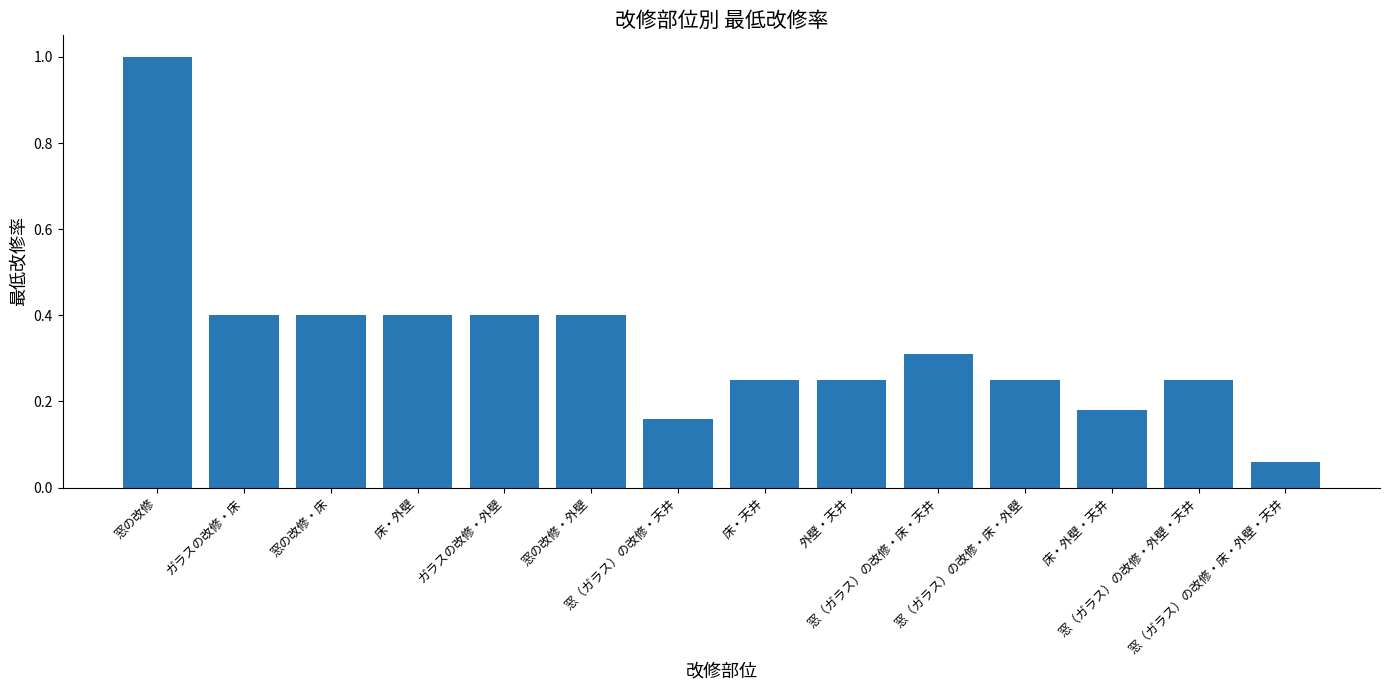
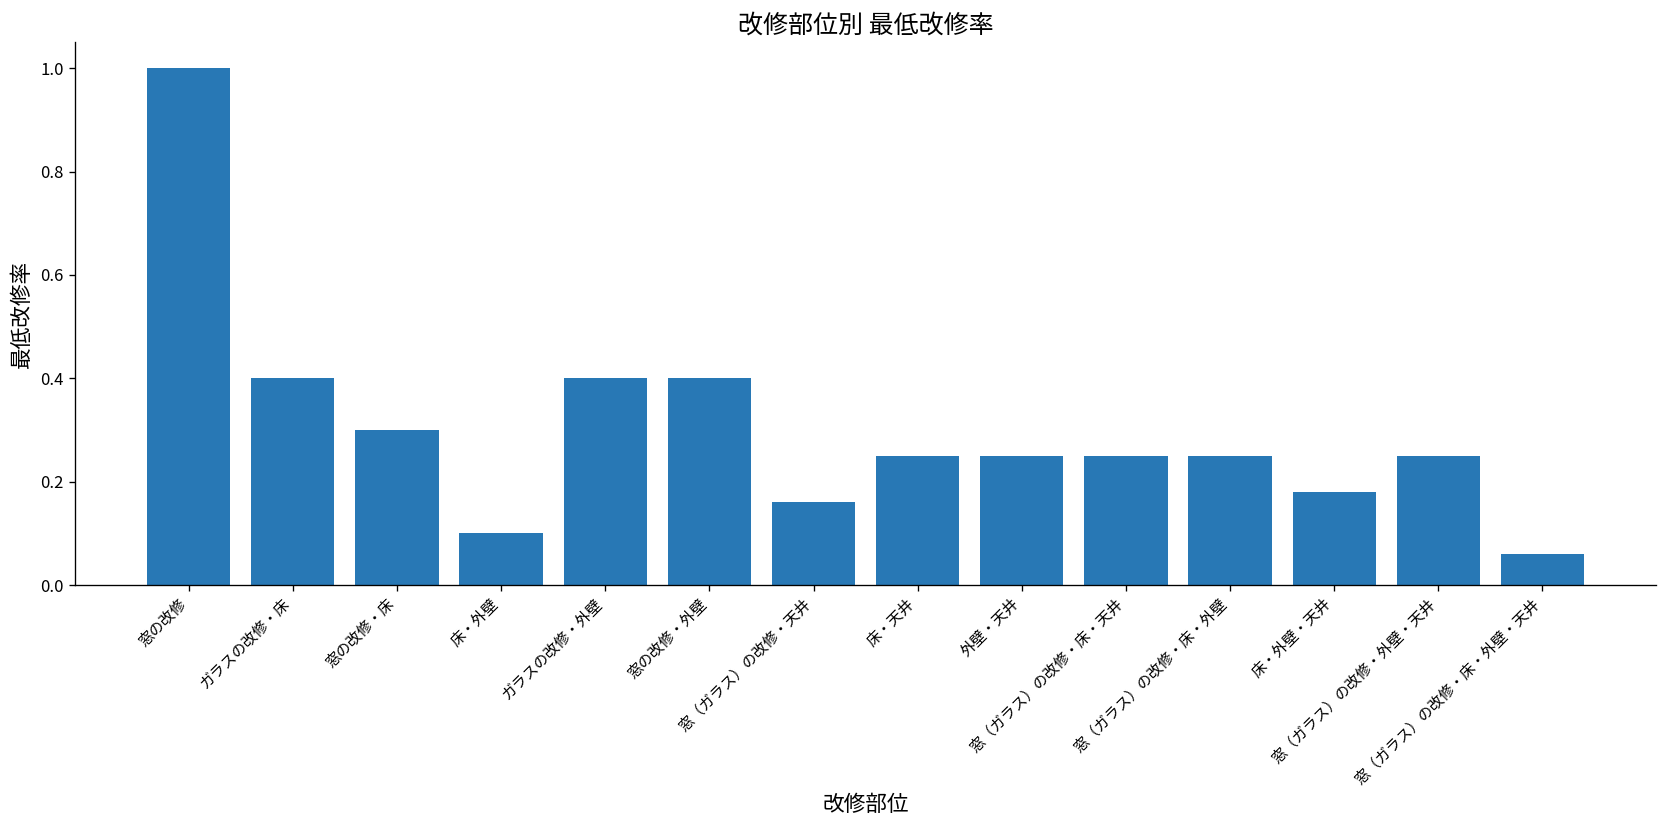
窓の改修・床: 0.4 -> 0.3
床・外壁: 0.4 -> 0.1
窓（ガラス）の改修・床・天井: 0.31 -> 0.25
